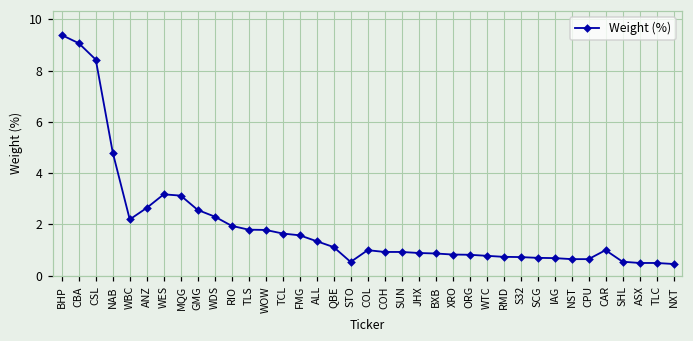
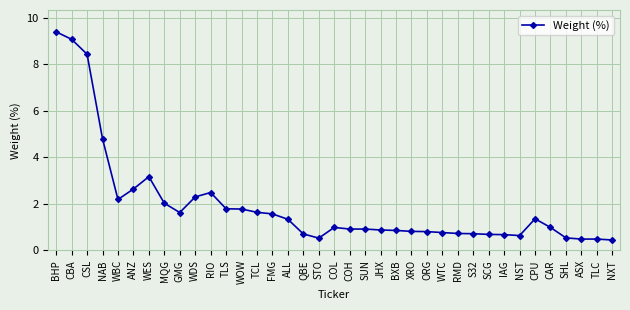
MQG: 3.1 -> 2.0
GMG: 2.6 -> 1.6
RIO: 1.9 -> 2.5
QBE: 1.1 -> 0.7
CPU: 0.6 -> 1.4
